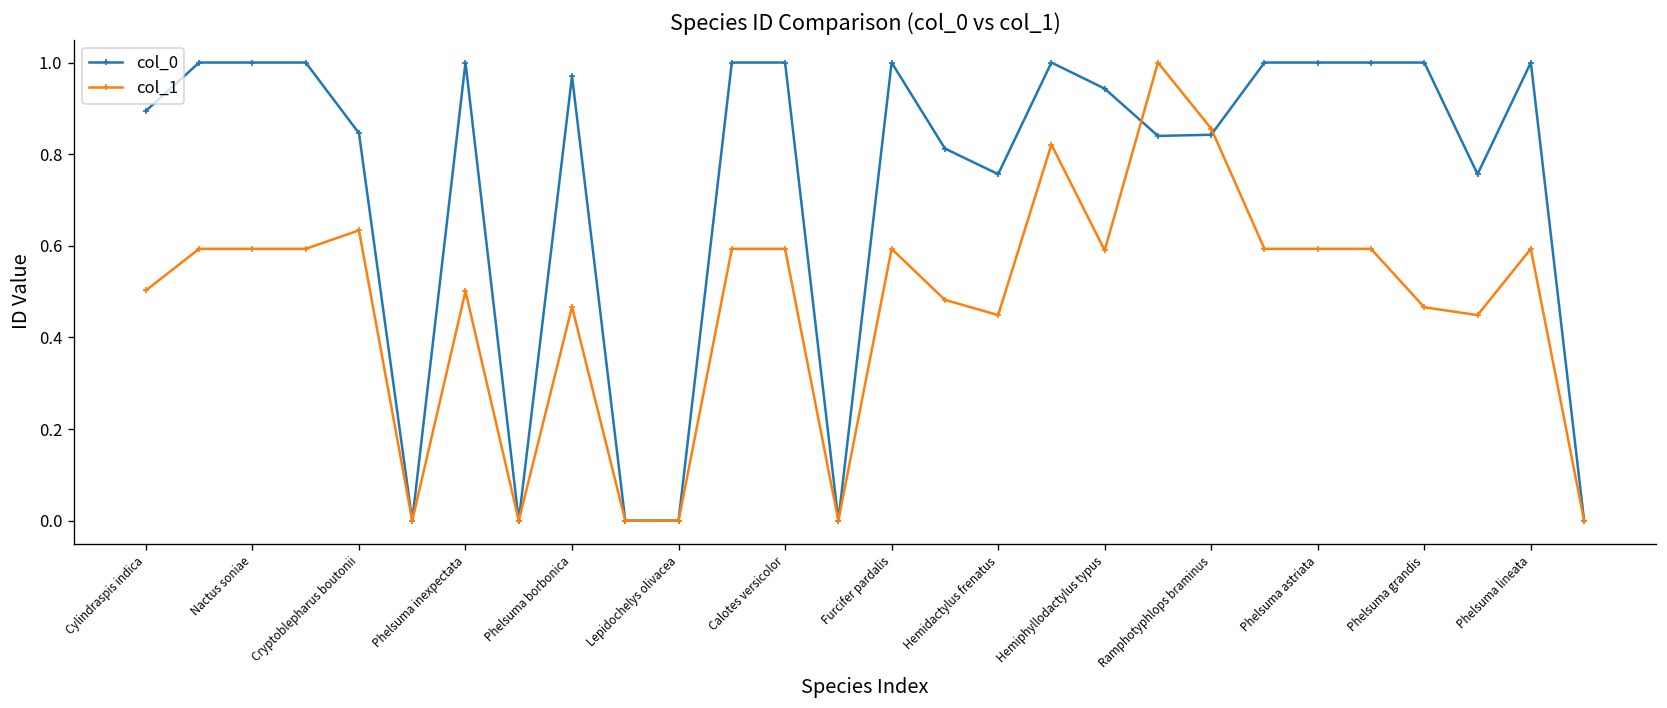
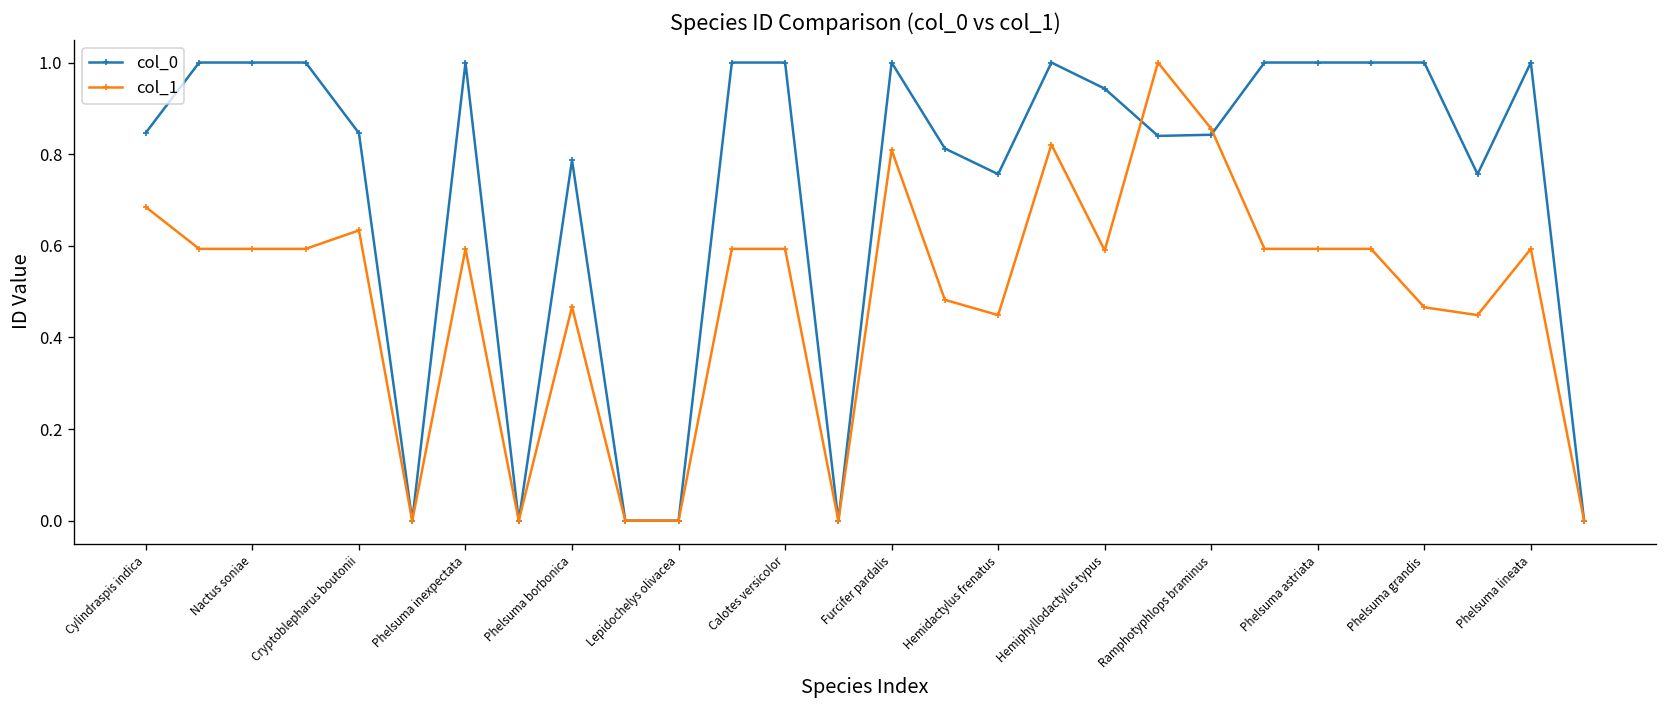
col_0, Cylindraspis indica: 0.89 -> 0.85
col_1, Cylindraspis indica: 0.50 -> 0.68
col_1, Phelsuma inexpectata: 0.50 -> 0.59
col_0, Phelsuma borbonica: 0.97 -> 0.79
col_1, Furcifer pardalis: 0.59 -> 0.81
